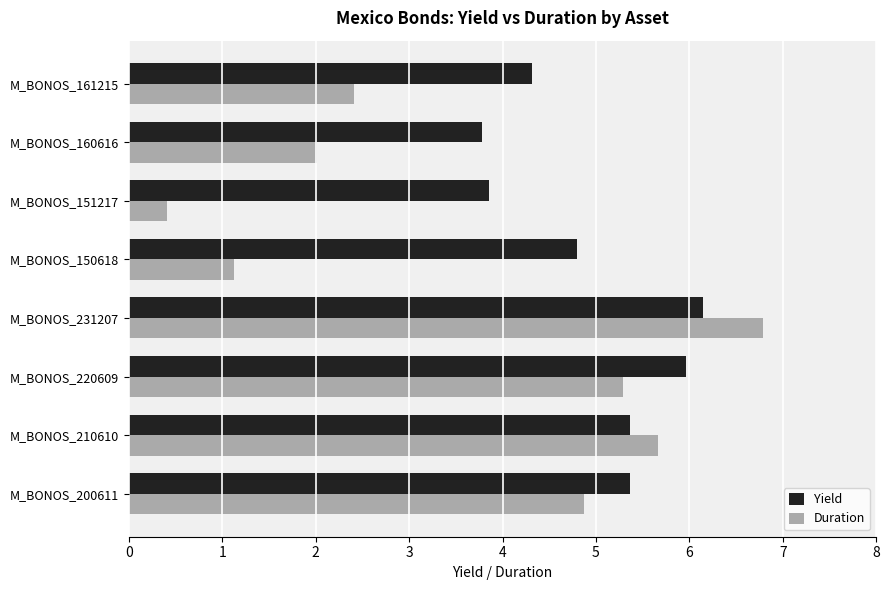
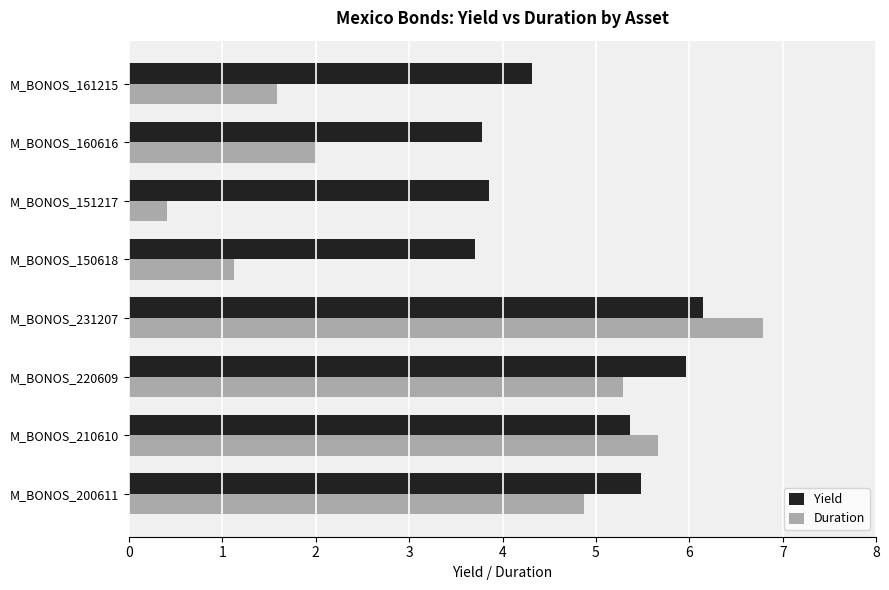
Duration, M_BONOS_161215: 2.4 -> 1.6
Yield, M_BONOS_150618: 4.8 -> 3.7
Yield, M_BONOS_200611: 5.4 -> 5.5
